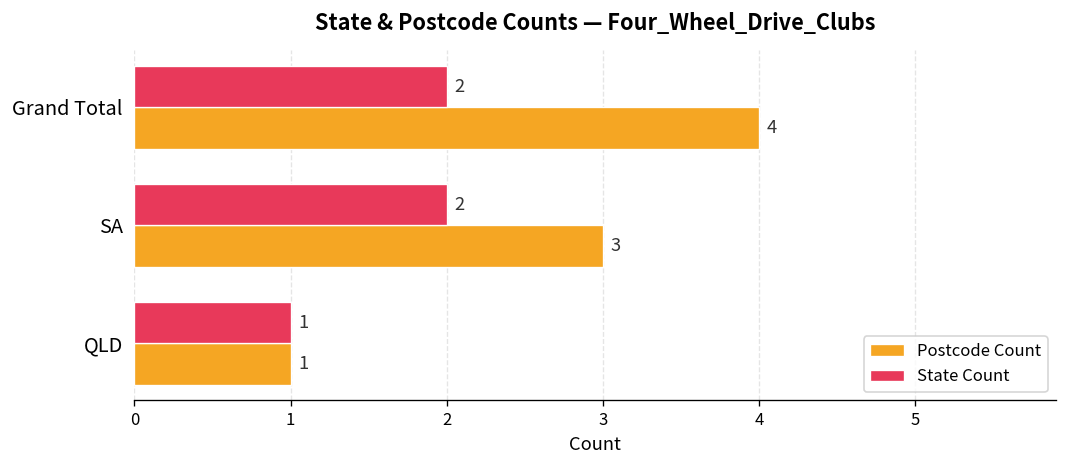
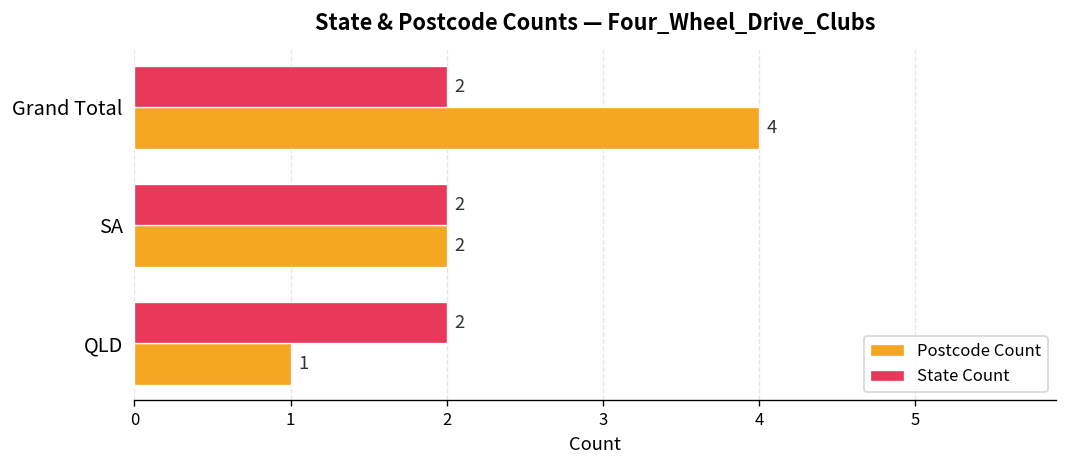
Postcode Count, SA: 3 -> 2
State Count, QLD: 1 -> 2
